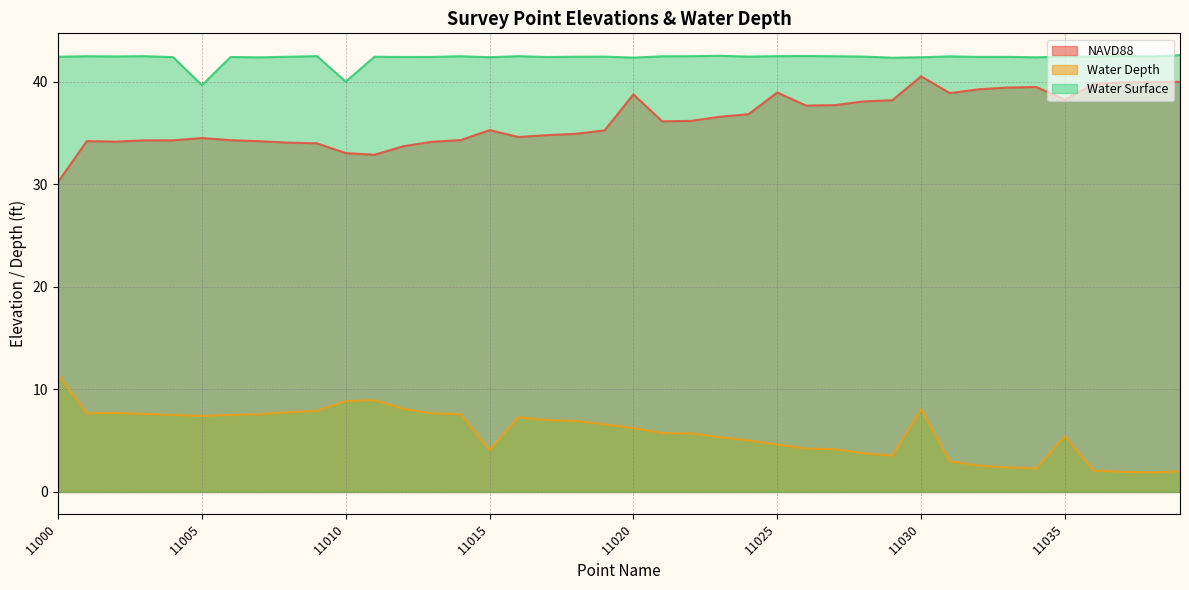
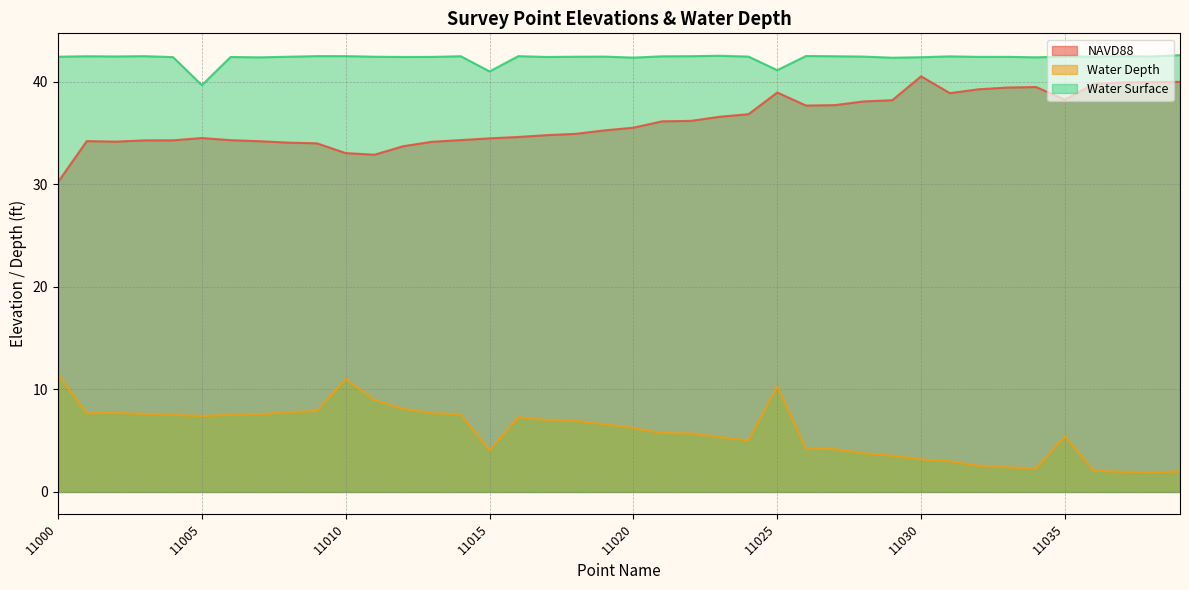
Water Depth, 11010: 8.9 -> 11.0
Water Surface, 11010: 40.0 -> 42.5
NAVD88, 11015: 35.3 -> 34.5
Water Surface, 11015: 42.4 -> 41.0
NAVD88, 11020: 38.8 -> 35.5
Water Depth, 11025: 4.6 -> 10.3
Water Surface, 11025: 42.5 -> 41.1
Water Depth, 11030: 8.0 -> 3.2
